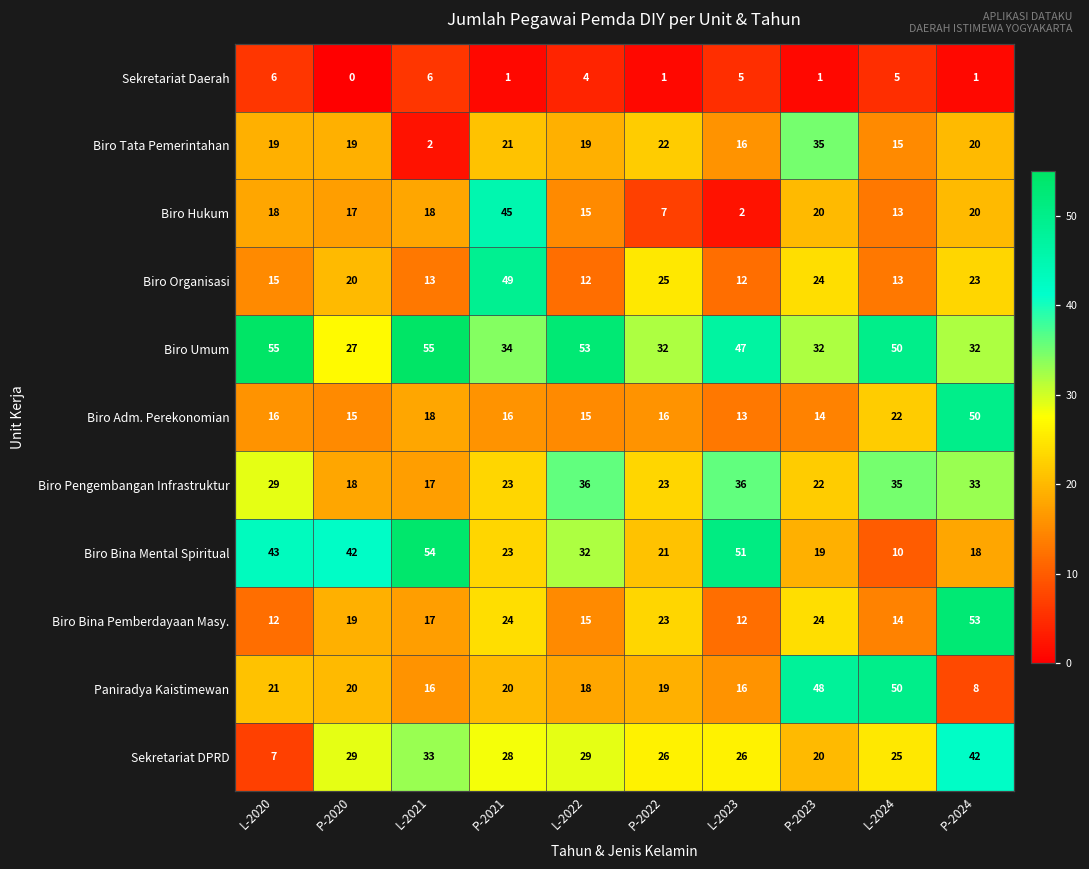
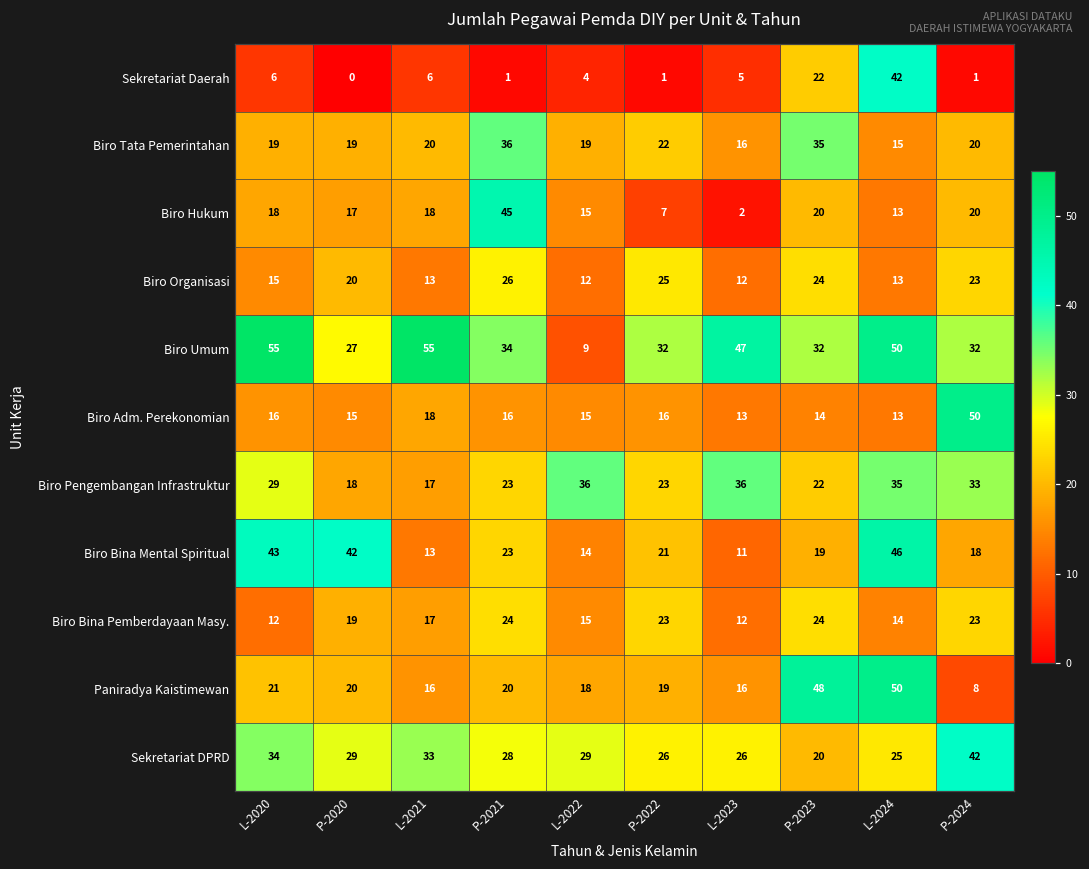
Sekretariat Daerah, P-2023: 1 -> 22
Sekretariat Daerah, L-2024: 5 -> 42
Biro Tata Pemerintahan, L-2021: 2 -> 20
Biro Tata Pemerintahan, P-2021: 21 -> 36
Biro Organisasi, P-2021: 49 -> 26
Biro Umum, L-2022: 53 -> 9
Biro Adm. Perekonomian, L-2024: 22 -> 13
Biro Bina Mental Spiritual, L-2021: 54 -> 13
Biro Bina Mental Spiritual, L-2022: 32 -> 14
Biro Bina Mental Spiritual, L-2023: 51 -> 11
Biro Bina Mental Spiritual, L-2024: 10 -> 46
Biro Bina Pemberdayaan Masy., P-2024: 53 -> 23
Sekretariat DPRD, L-2020: 7 -> 34
